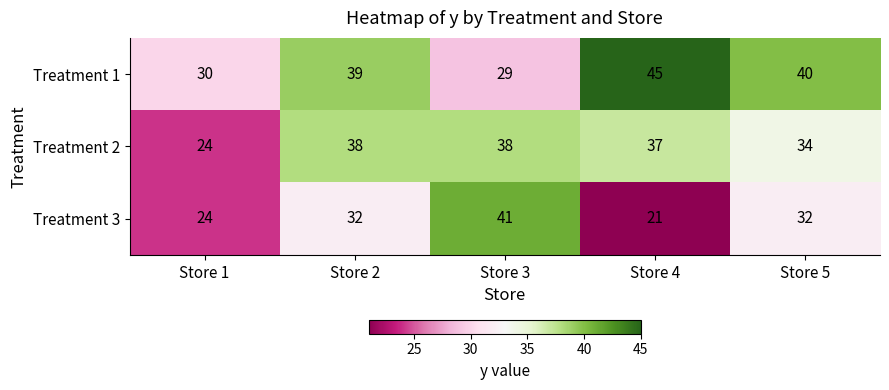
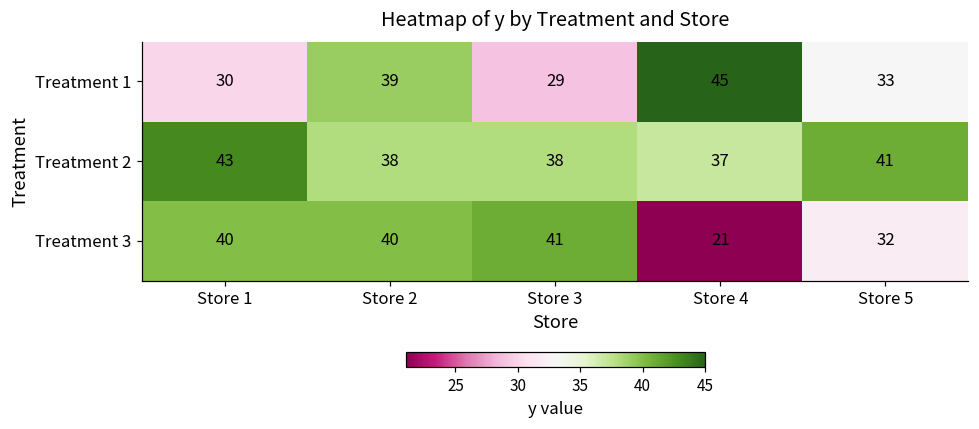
Treatment 1, Store 5: 40 -> 33
Treatment 2, Store 1: 24 -> 43
Treatment 2, Store 5: 34 -> 41
Treatment 3, Store 1: 24 -> 40
Treatment 3, Store 2: 32 -> 40
